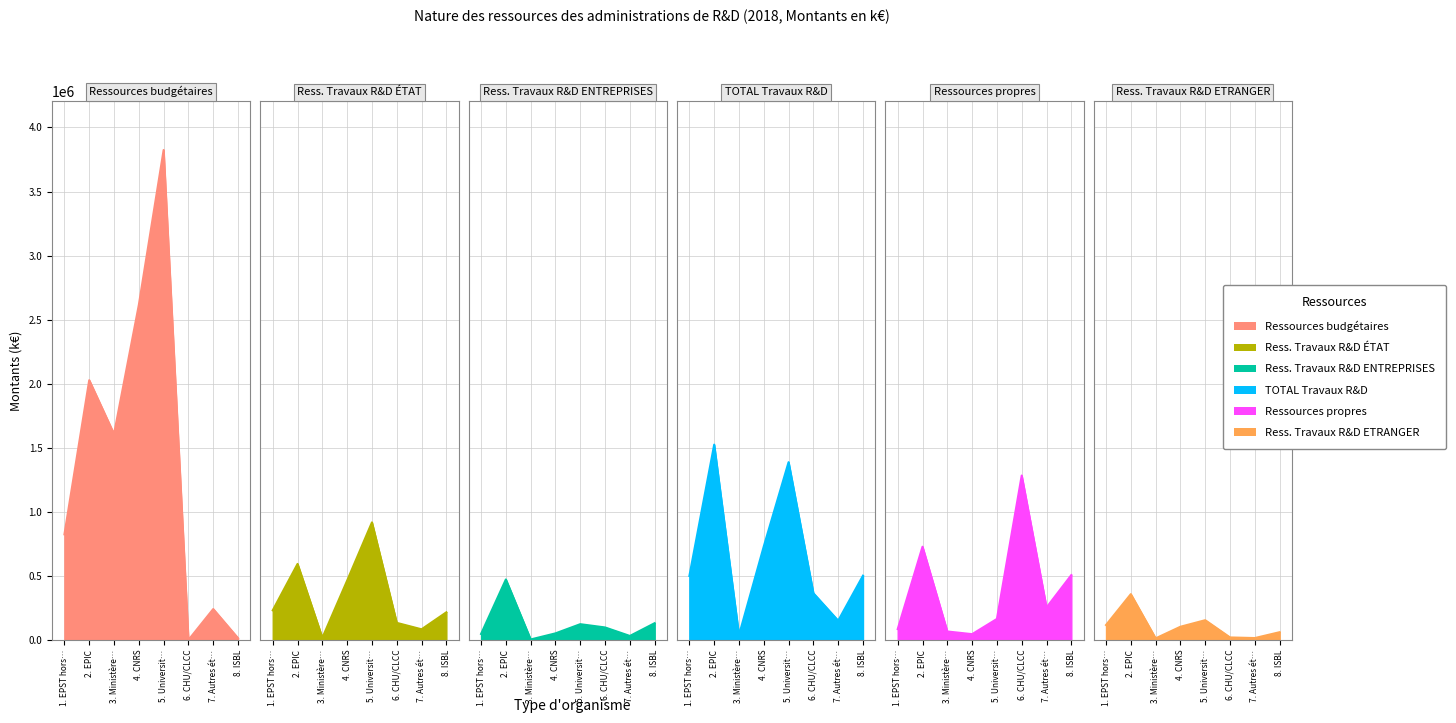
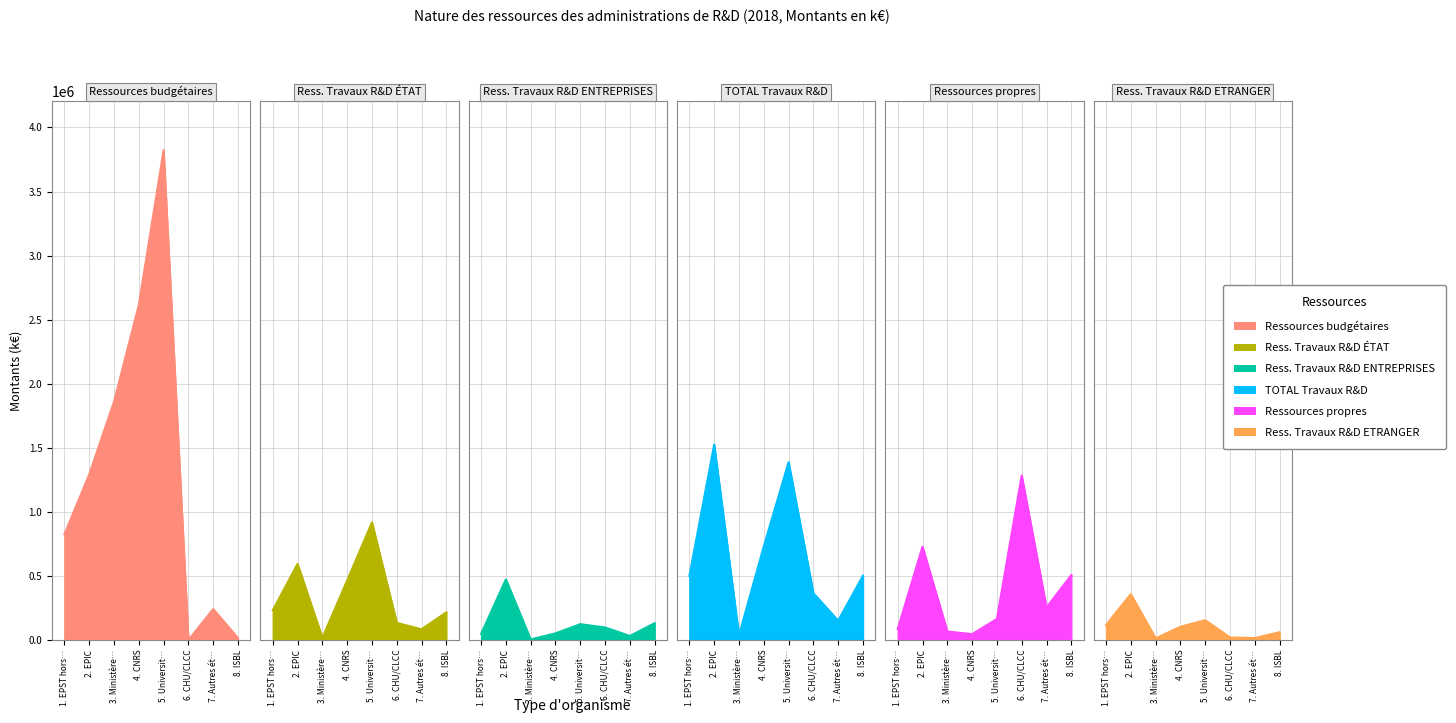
Ressources budgétaires, 2. EPIC: 2030000 -> 1290000
Ressources budgétaires, 3. Ministère…: 1610000 -> 1860000
